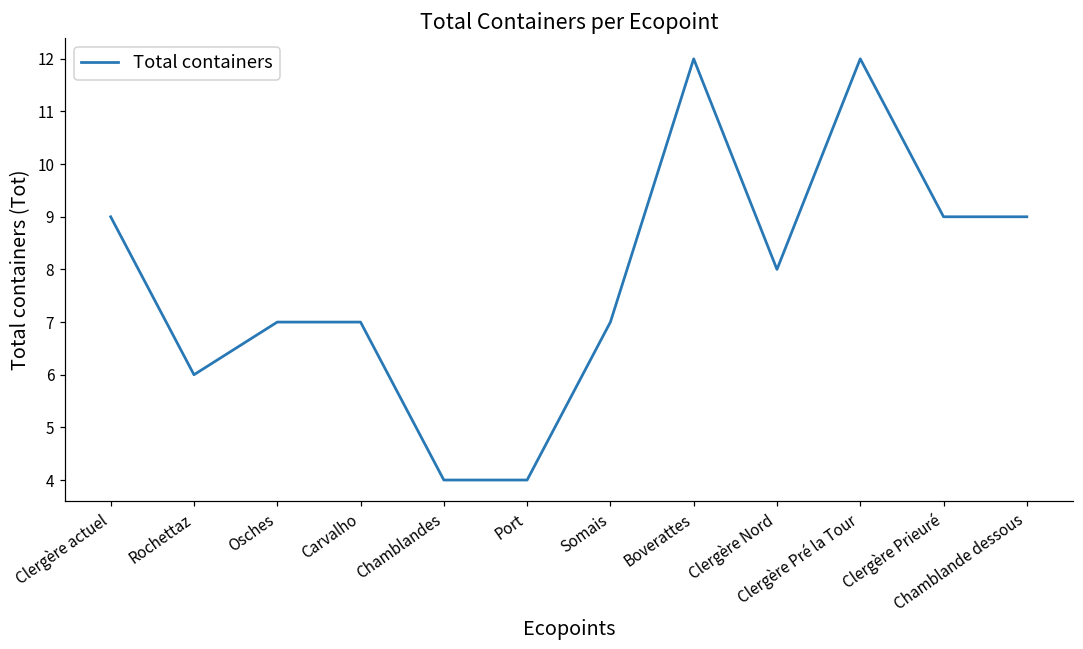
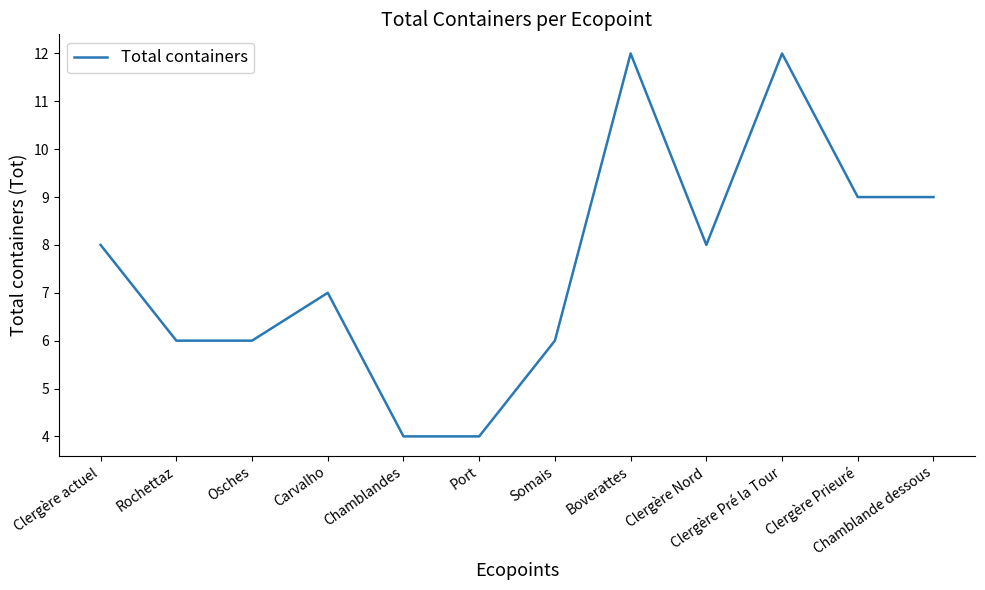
Clergère actuel: 9 -> 8
Osches: 7 -> 6
Somais: 7 -> 6
